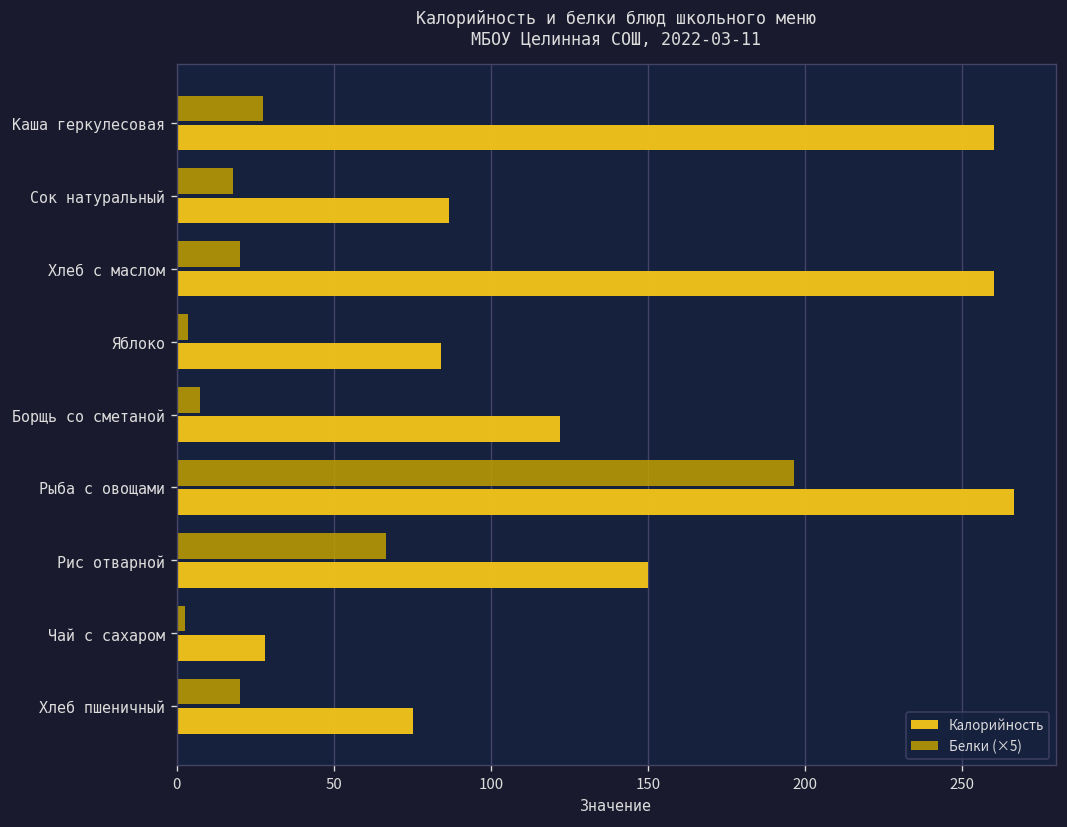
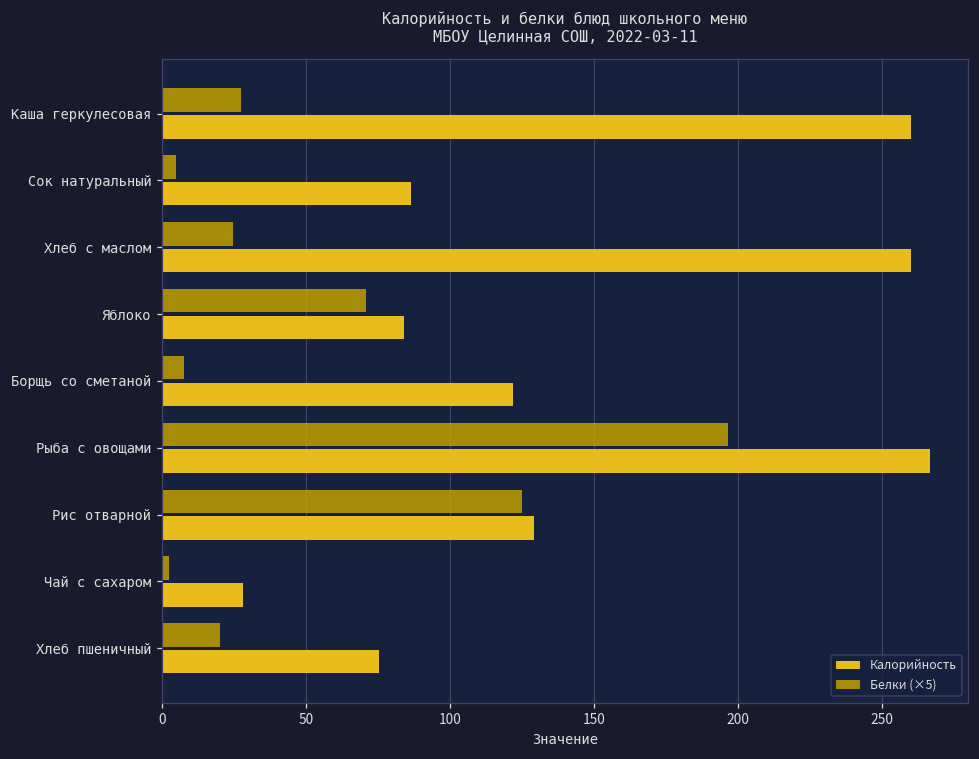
Белки (×5), Сок натуральный: 18 -> 5
Белки (×5), Хлеб с маслом: 20 -> 25
Белки (×5), Яблоко: 4 -> 71
Белки (×5), Рис отварной: 67 -> 125
Калорийность, Рис отварной: 150 -> 129
